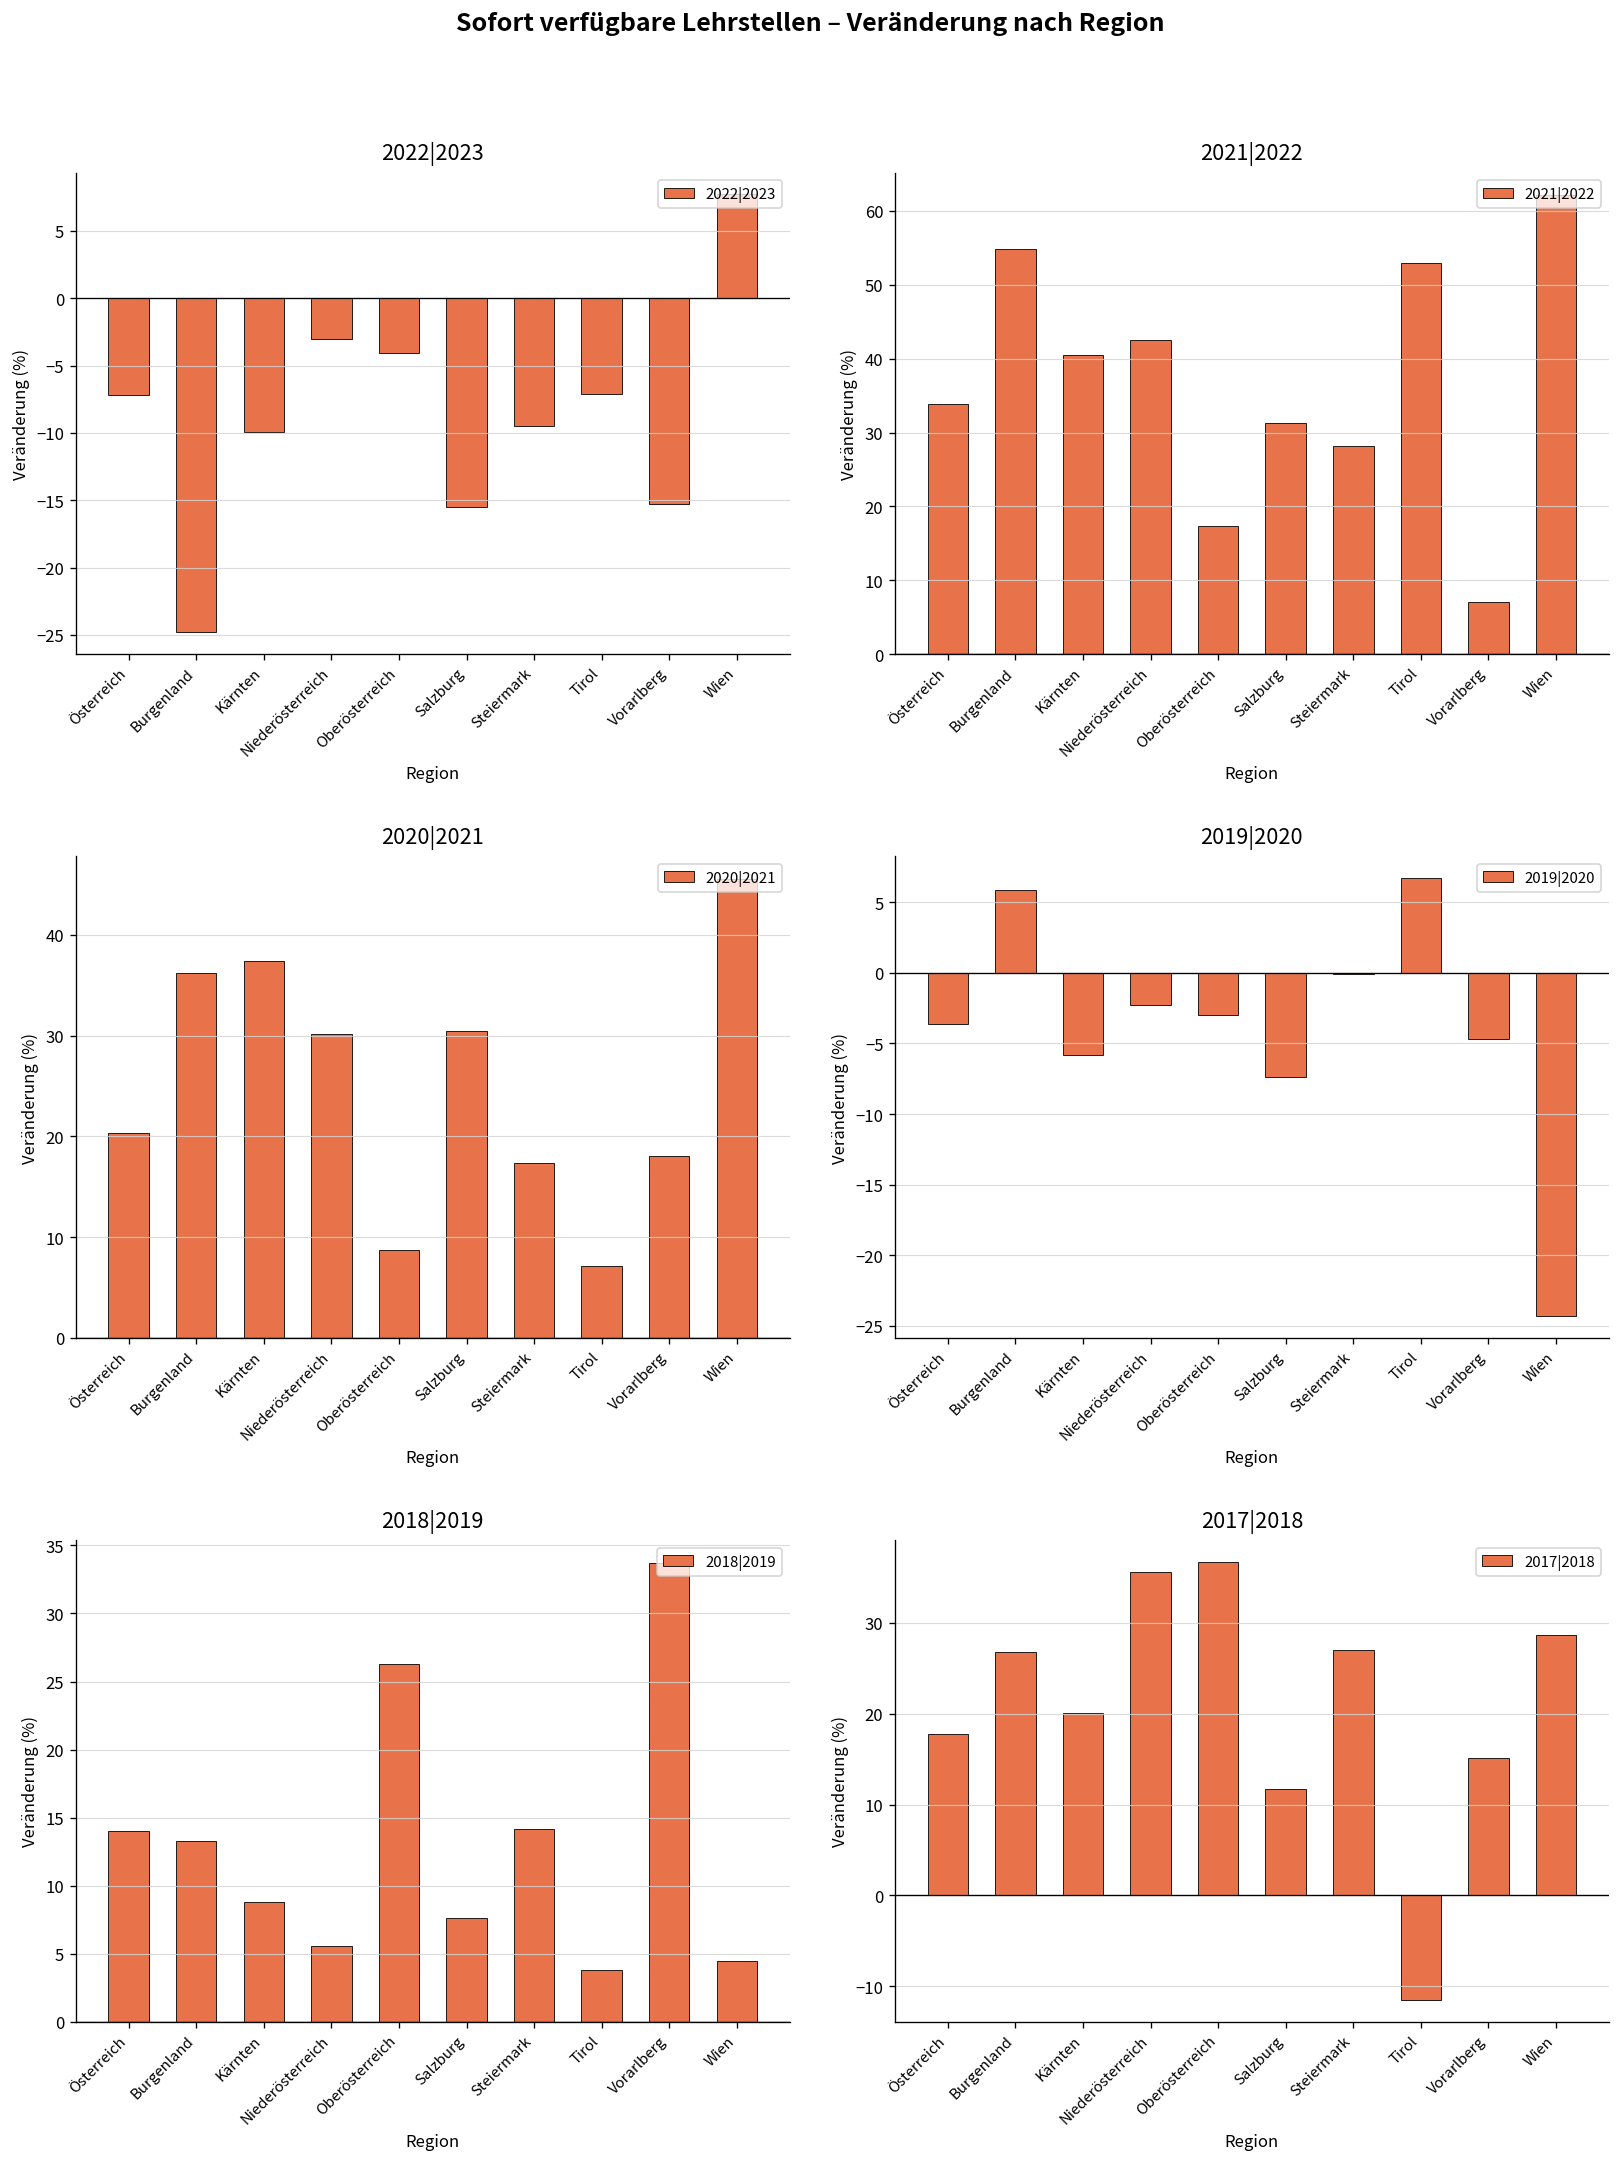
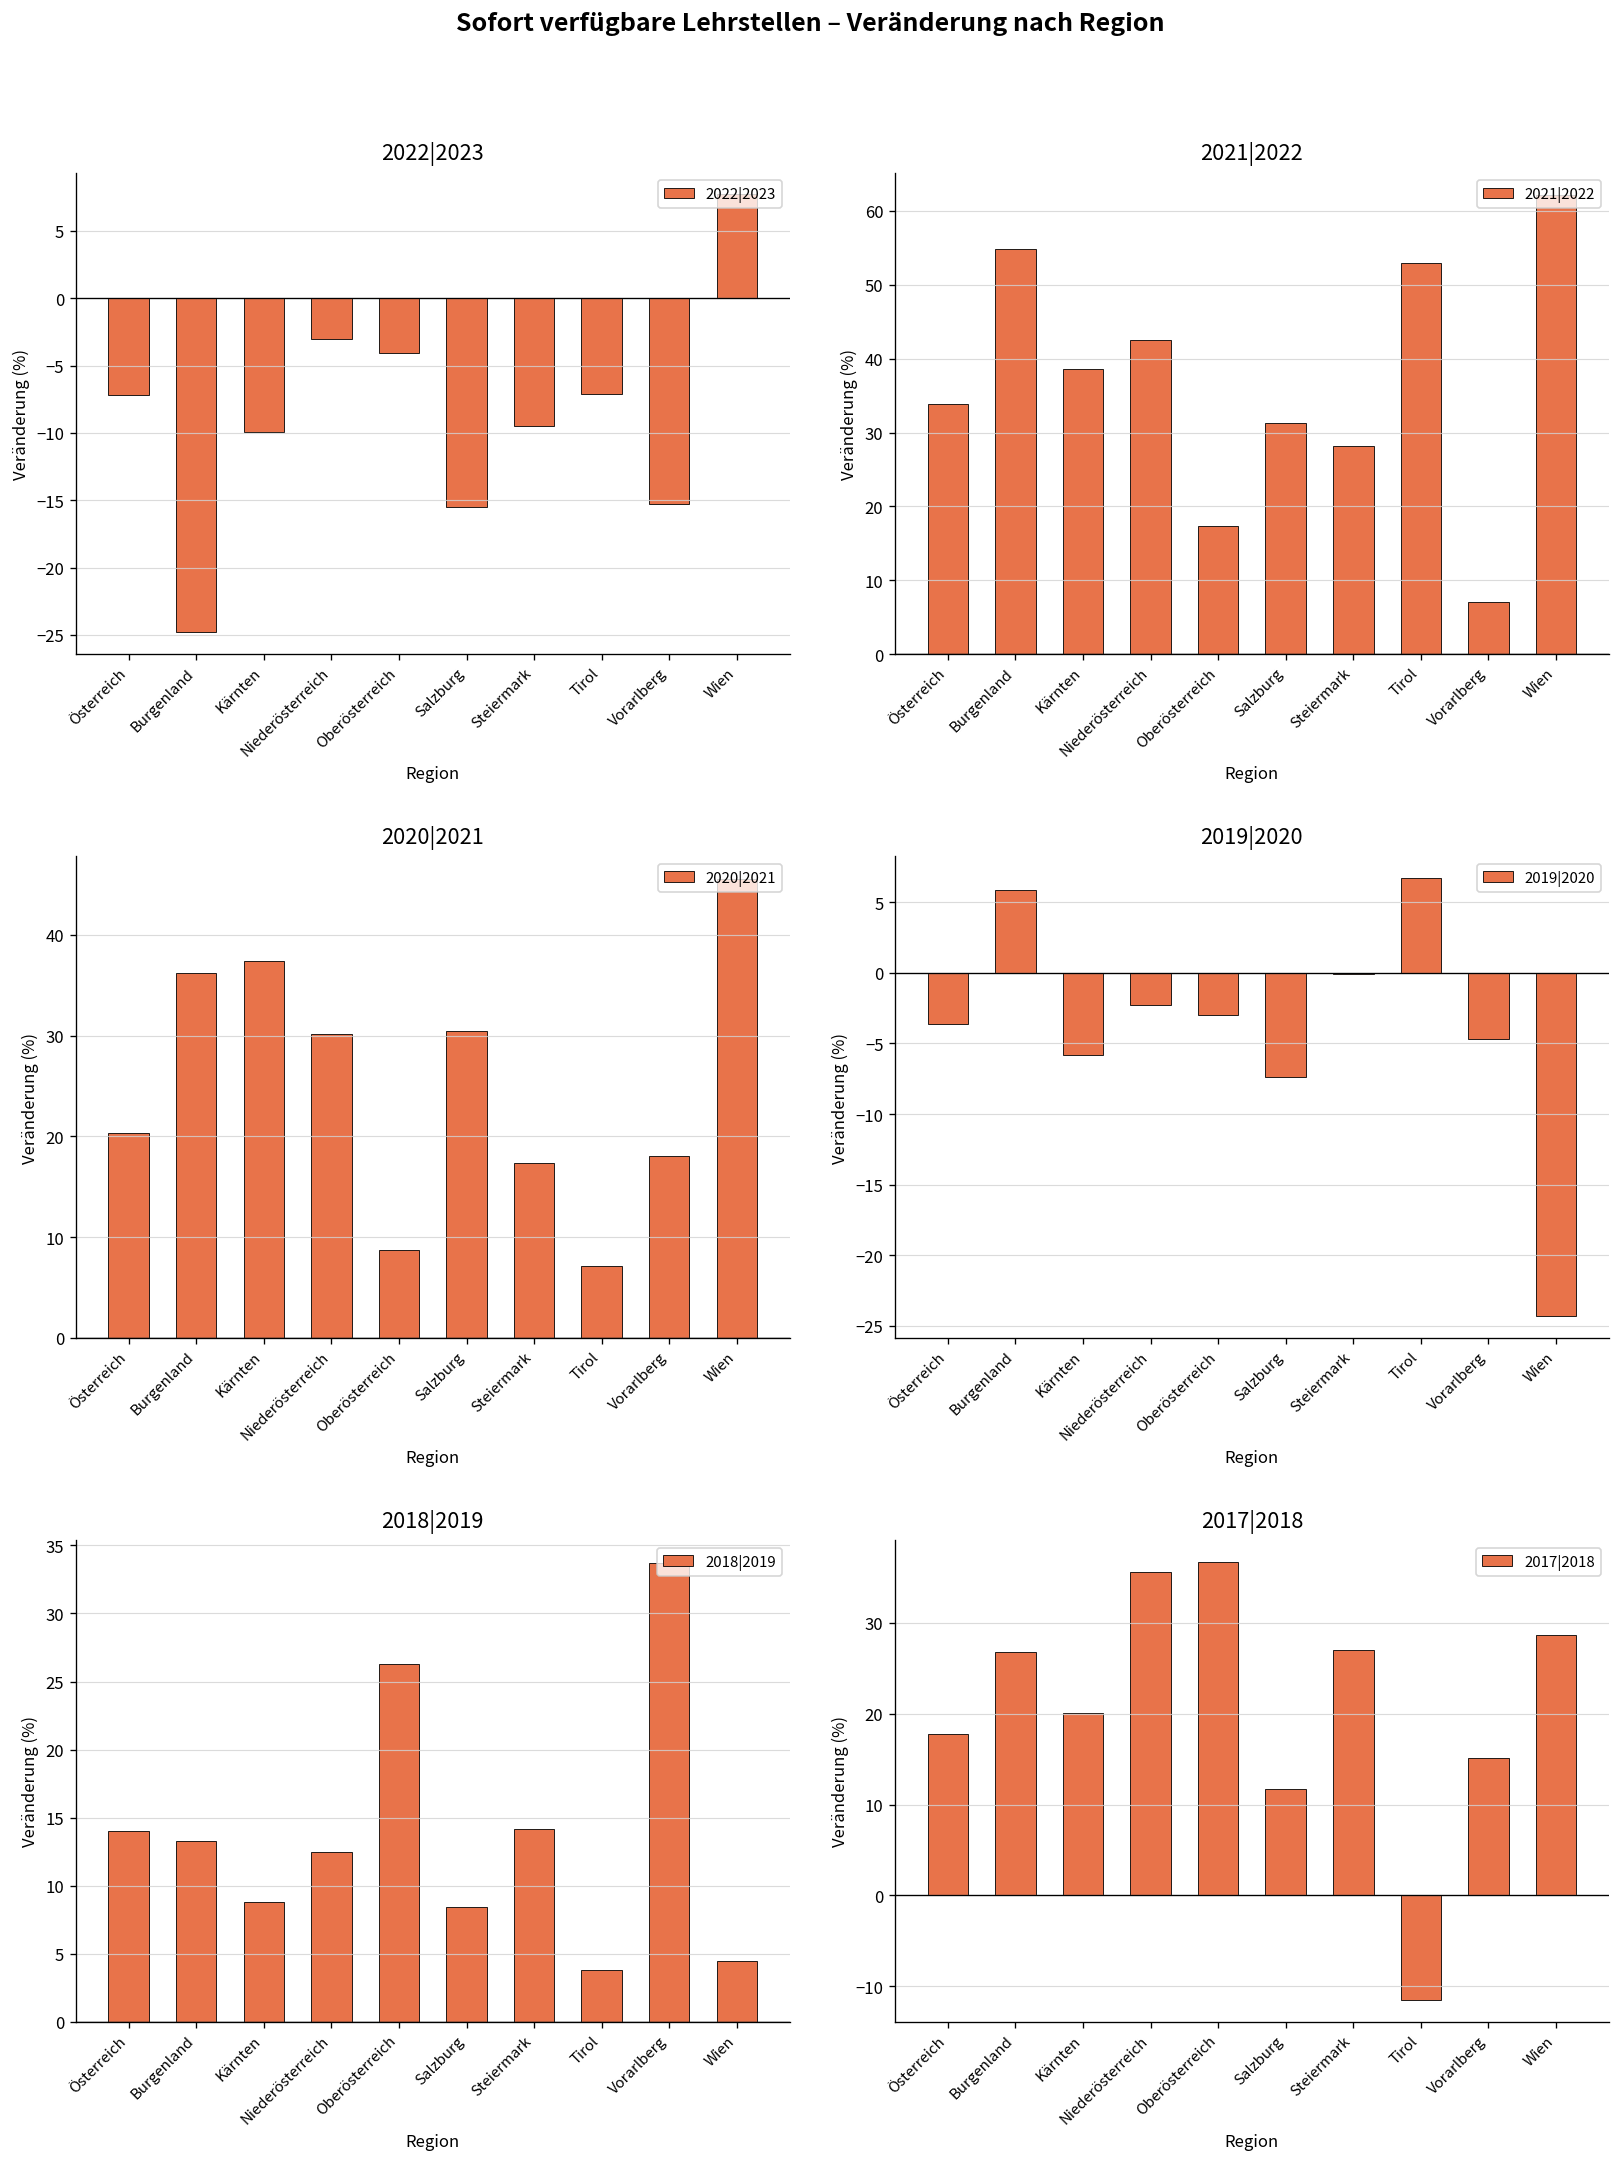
2021|2022, Kärnten: 41 -> 39
2018|2019, Niederösterreich: 5.6 -> 12.5
2018|2019, Salzburg: 7.6 -> 8.4
